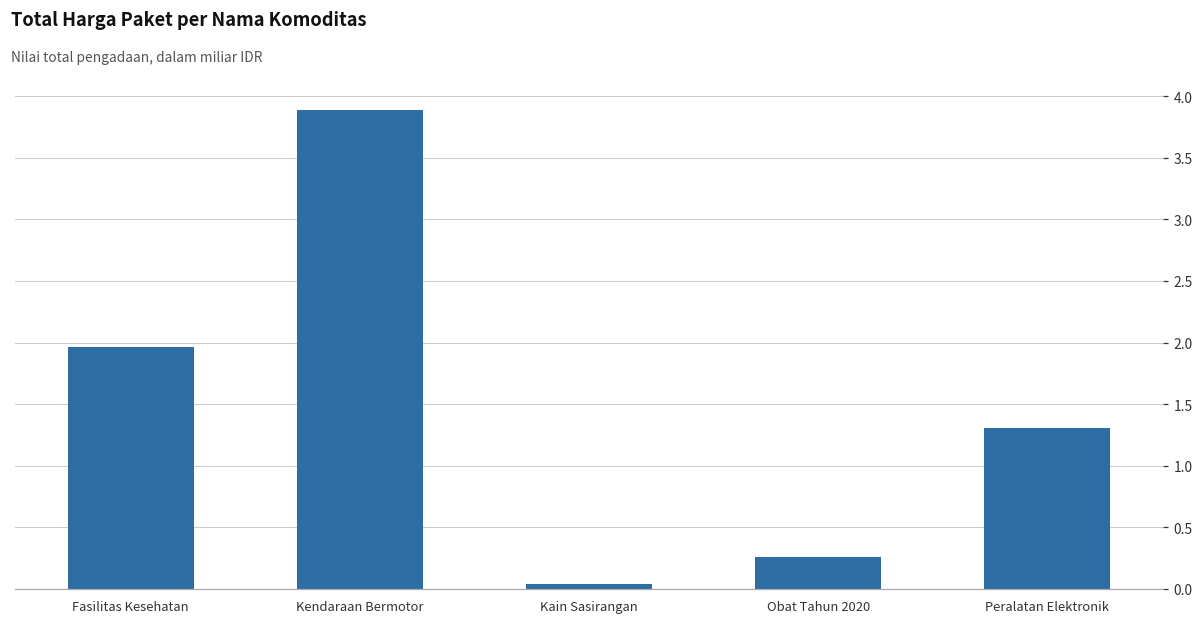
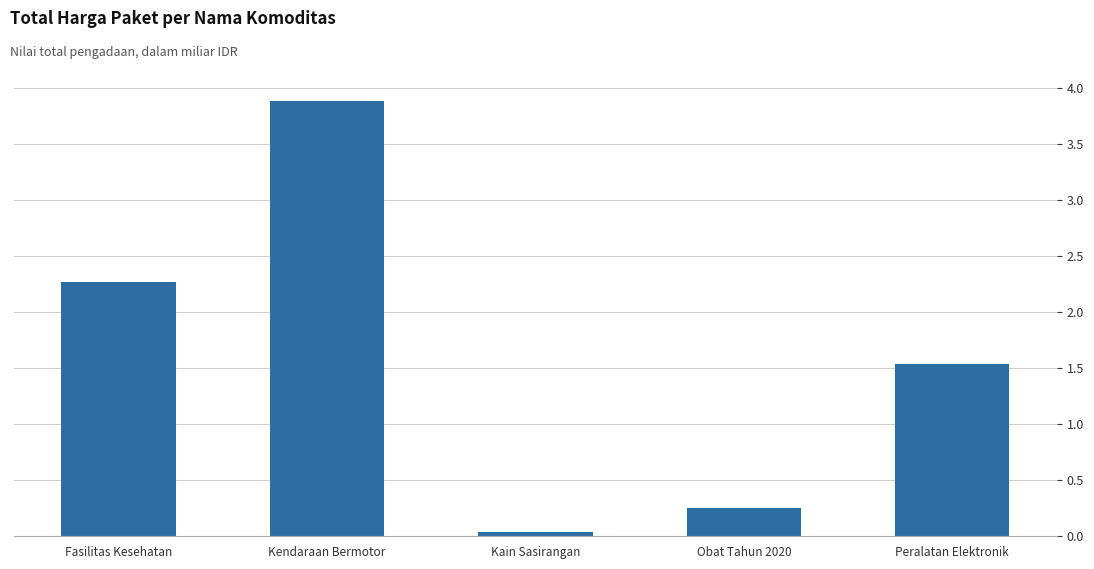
Fasilitas Kesehatan: 1.96 -> 2.27
Peralatan Elektronik: 1.31 -> 1.54
